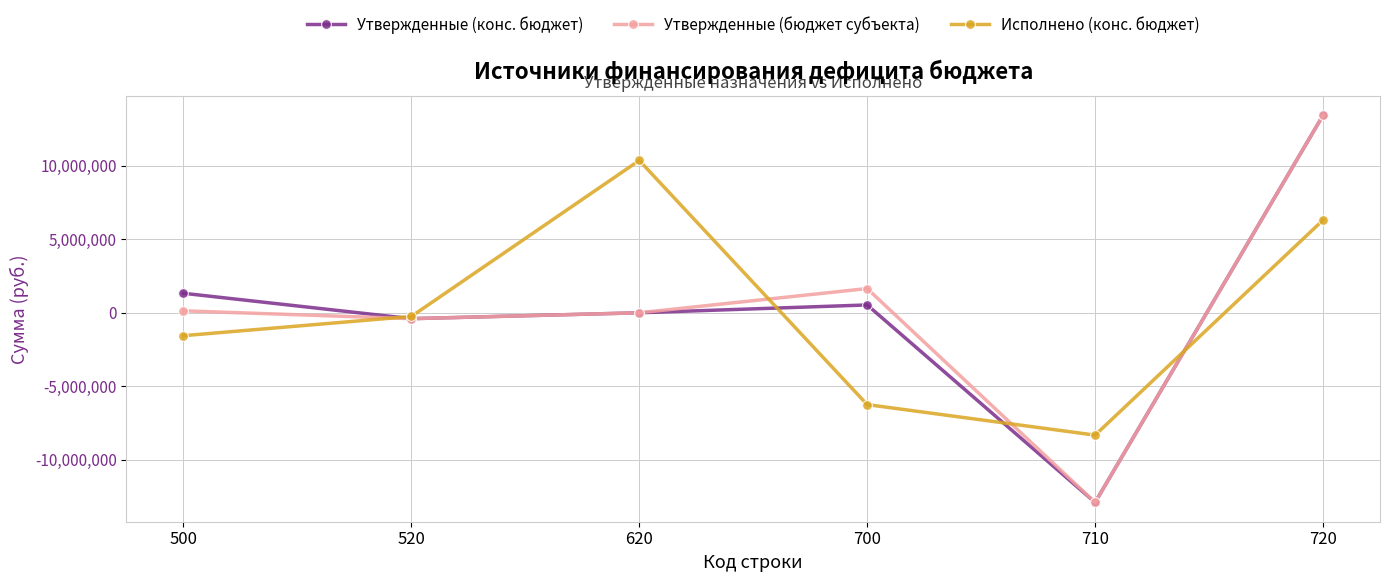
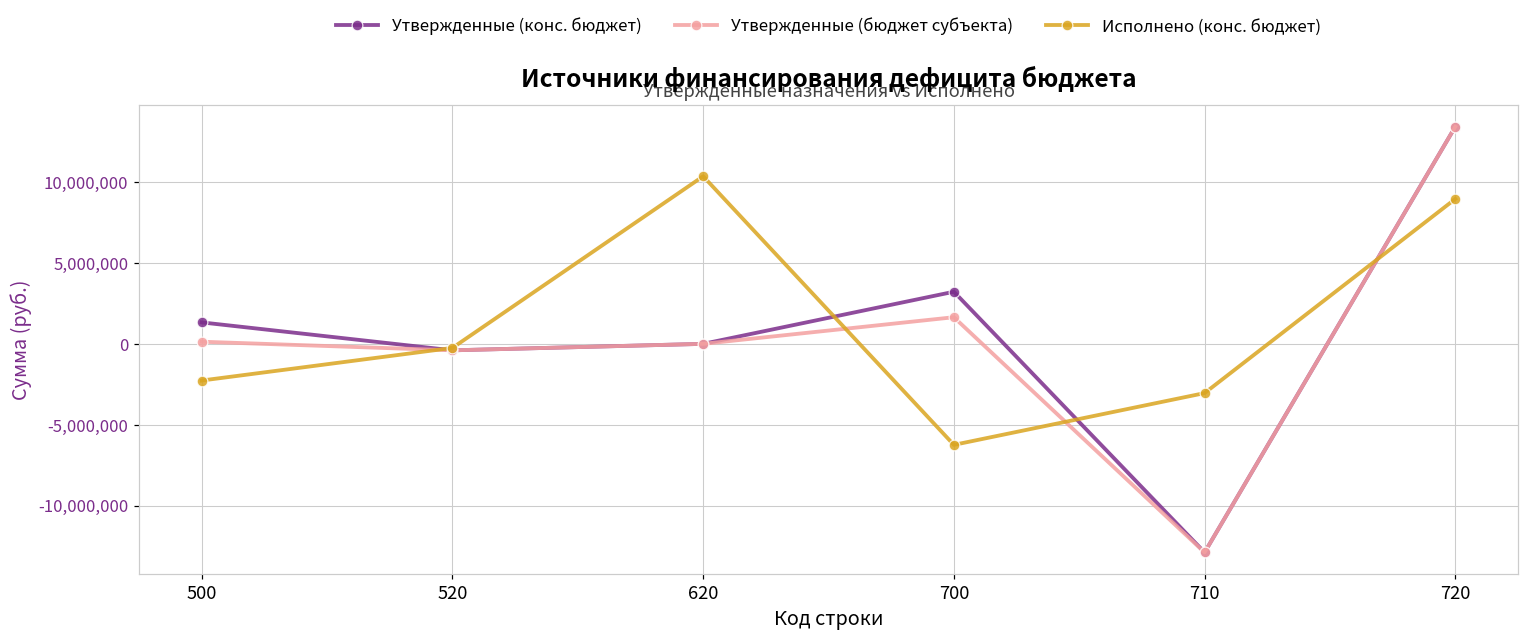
Исполнено (конс. бюджет), 500: -1,600,000 -> -2,300,000
Утвержденные (конс. бюджет), 700: 500,000 -> 3,200,000
Исполнено (конс. бюджет), 710: -8,300,000 -> -3,000,000
Исполнено (конс. бюджет), 720: 6,300,000 -> 9,000,000
